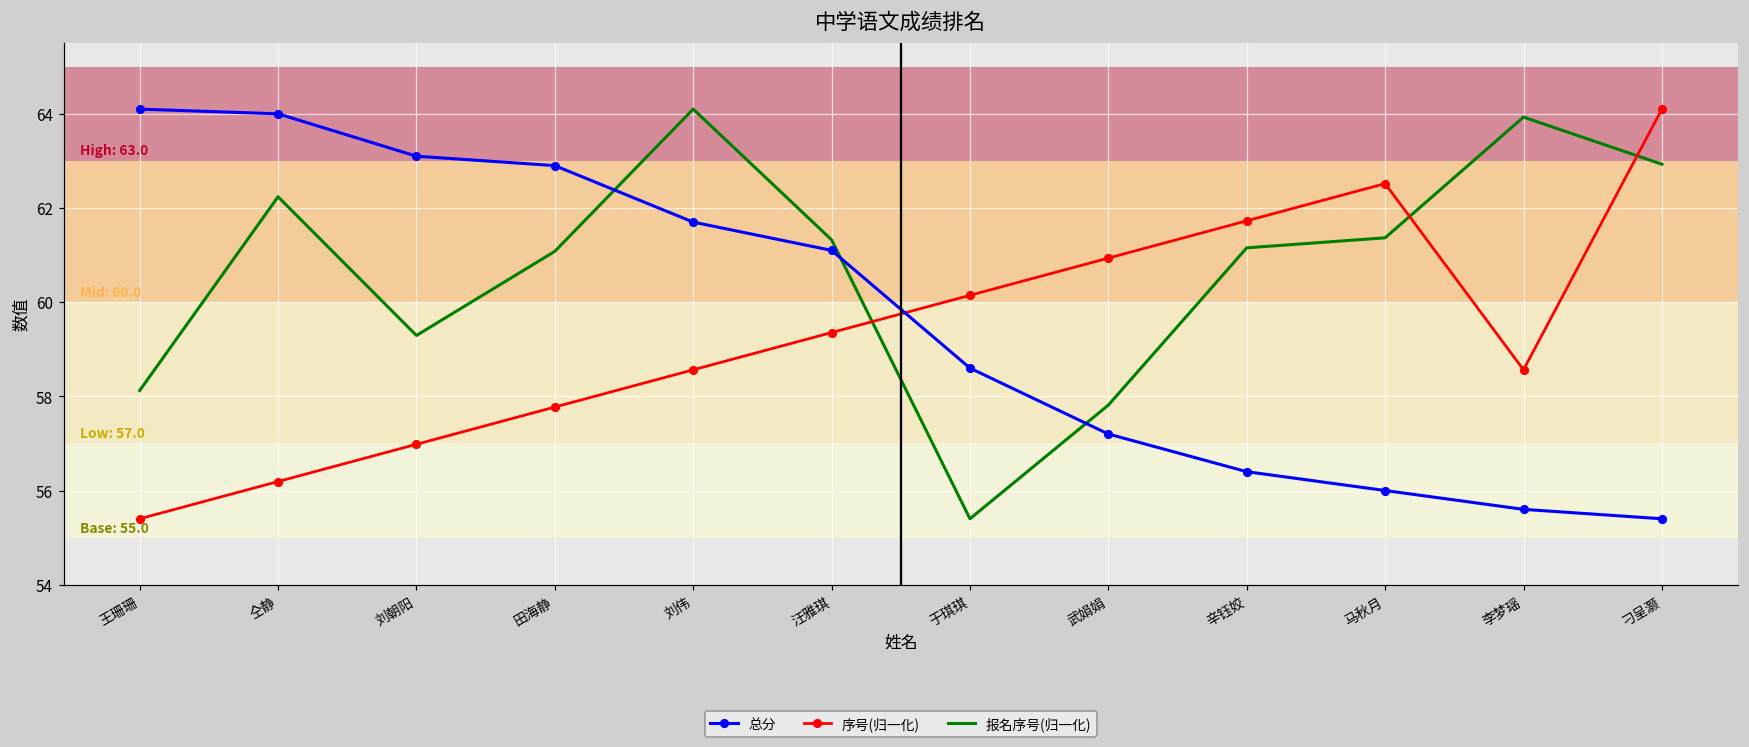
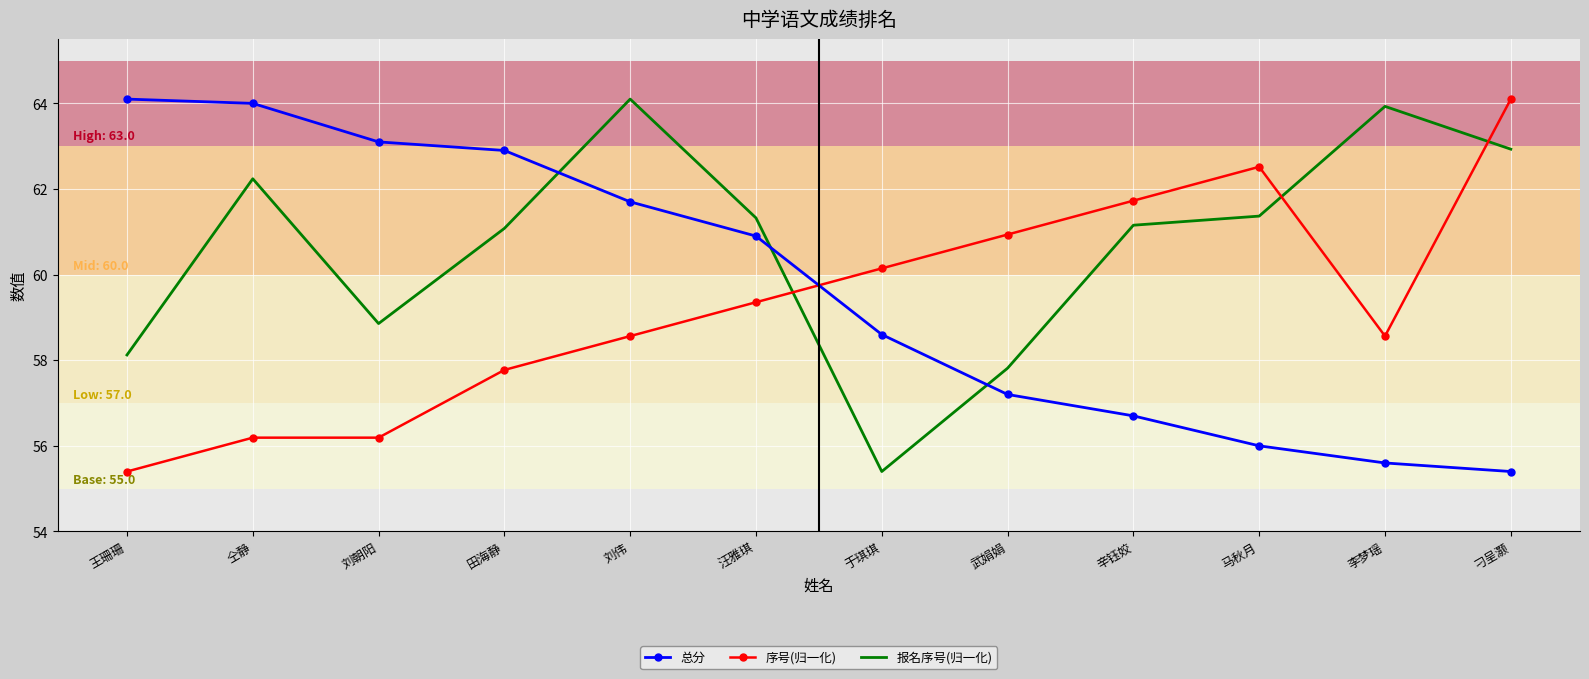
序号(归一化), 刘朝阳: 57.0 -> 56.2
报名序号(归一化), 刘朝阳: 59.3 -> 58.9
总分, 汪雅琪: 61.1 -> 60.9
总分, 辛钰姣: 56.4 -> 56.7
